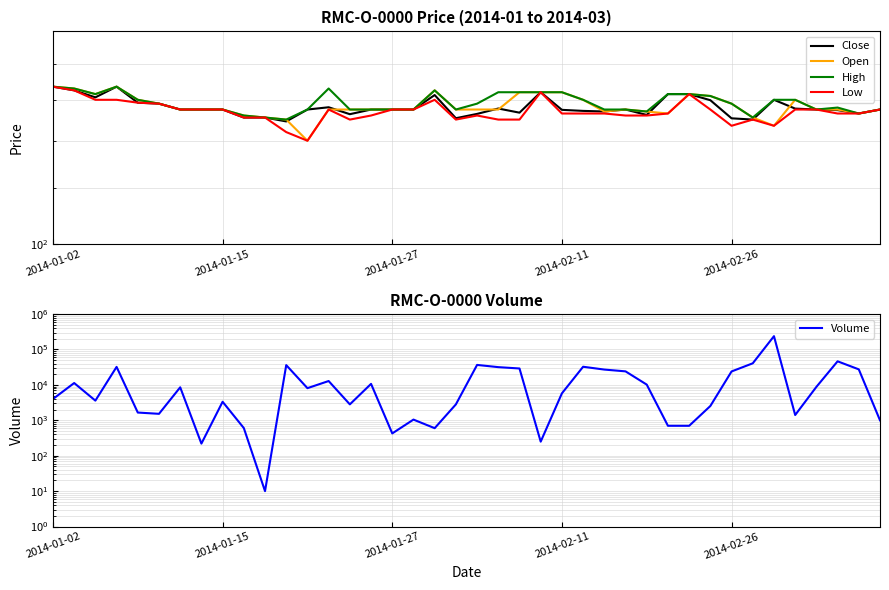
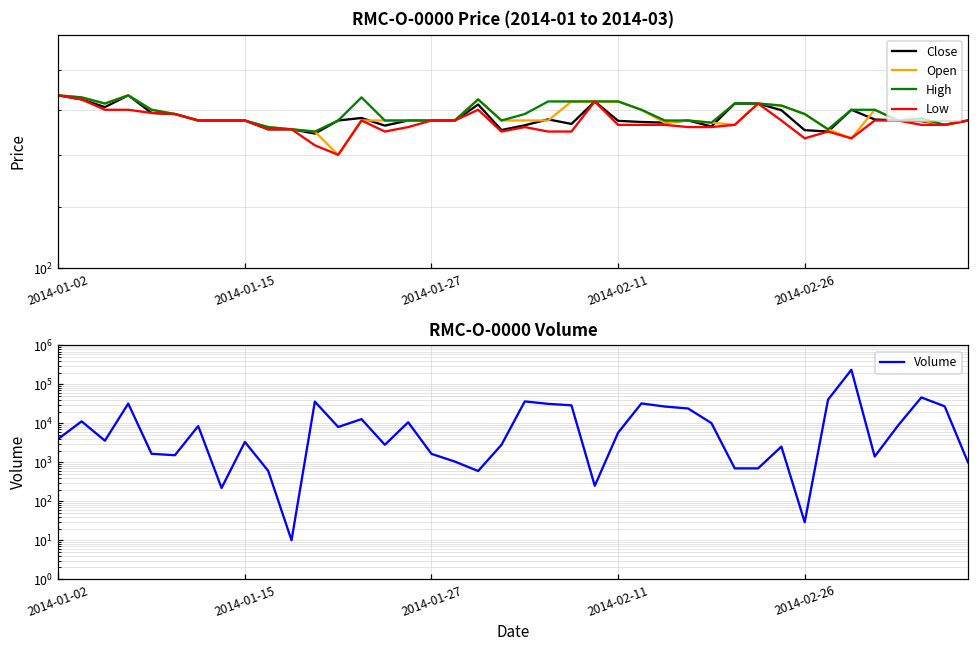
RMC-O-0000 Volume, 2014-01-27: 400 -> 2000
RMC-O-0000 Volume, 2014-02-26: 20000 -> 30
